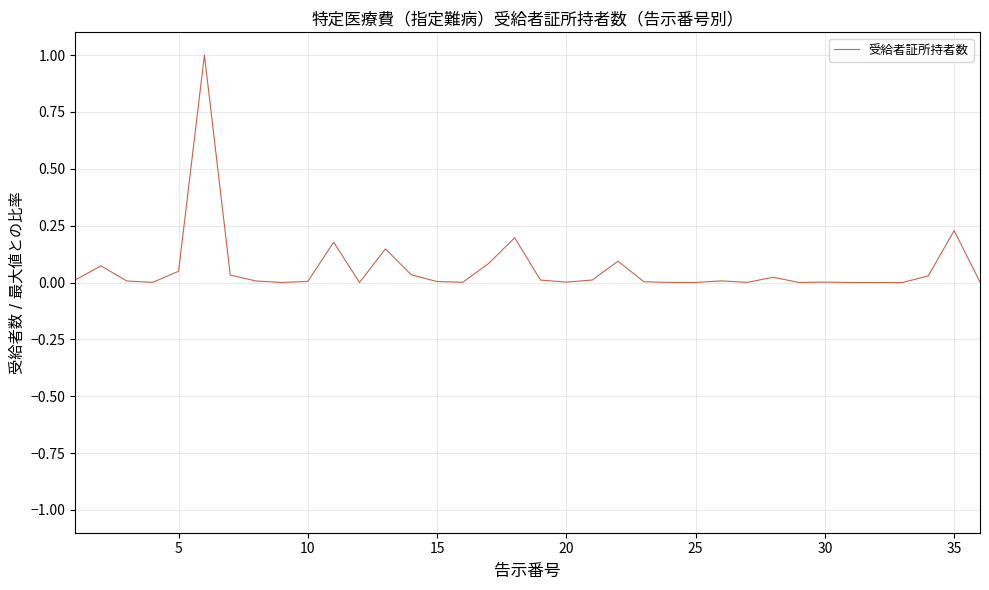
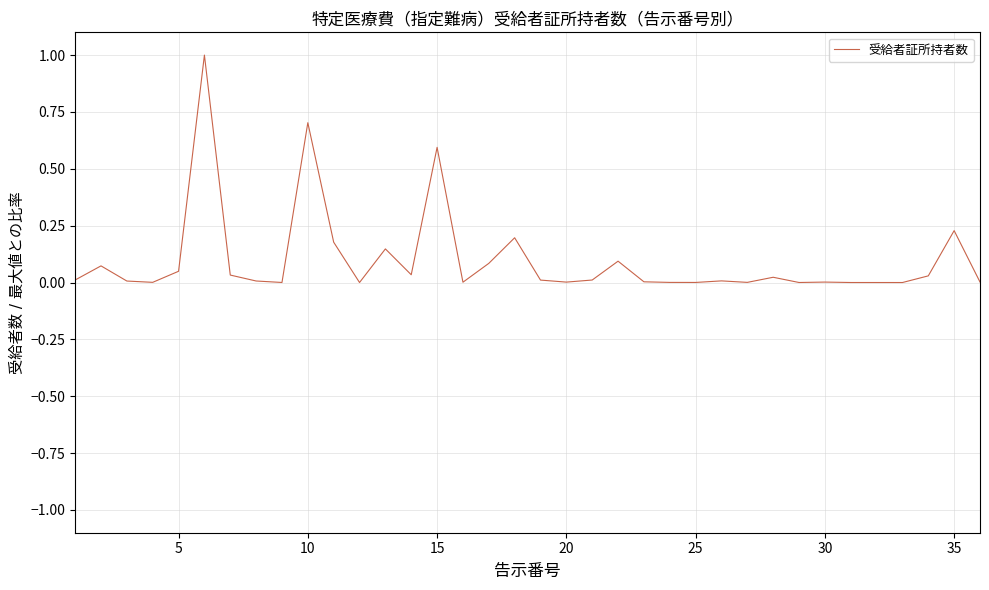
10: 0.00 -> 0.70
15: 0.00 -> 0.59
